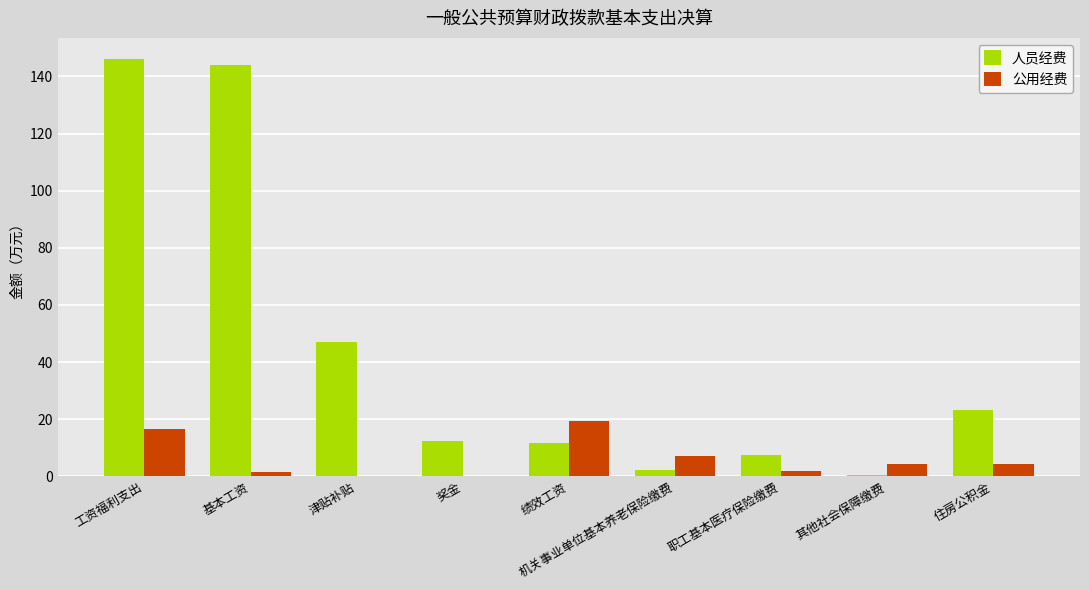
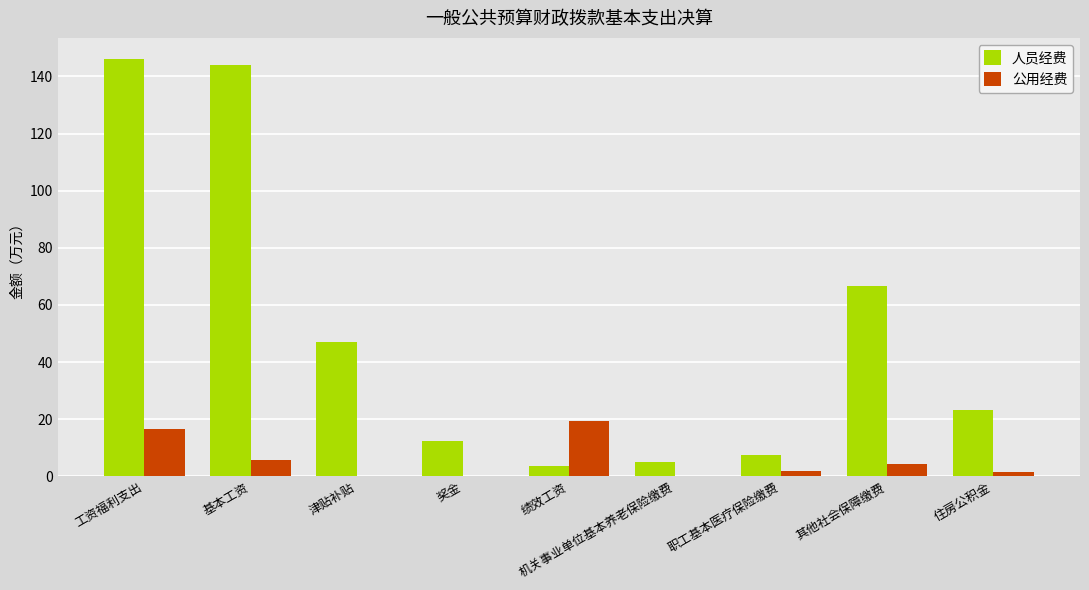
公用经费, 基本工资: 2 -> 6
人员经费, 绩效工资: 12 -> 4
人员经费, 机关事业单位基本养老保险缴费: 2 -> 5
公用经费, 机关事业单位基本养老保险缴费: 7 -> 0
人员经费, 其他社会保障缴费: 1 -> 67
公用经费, 住房公积金: 4 -> 1
